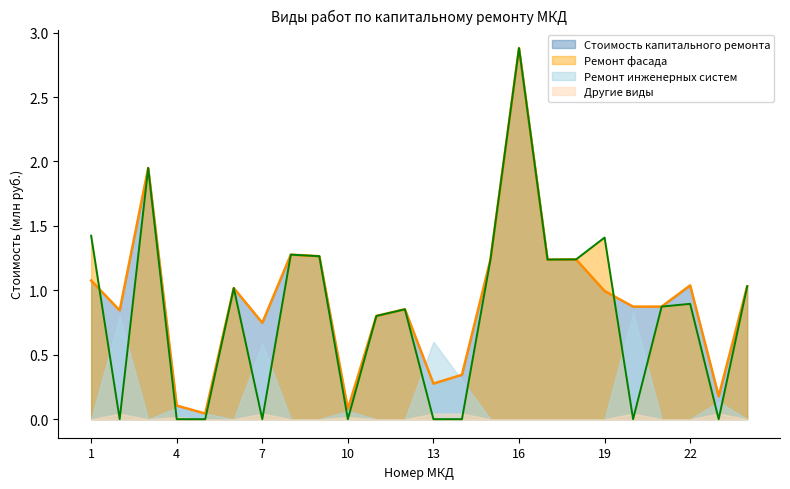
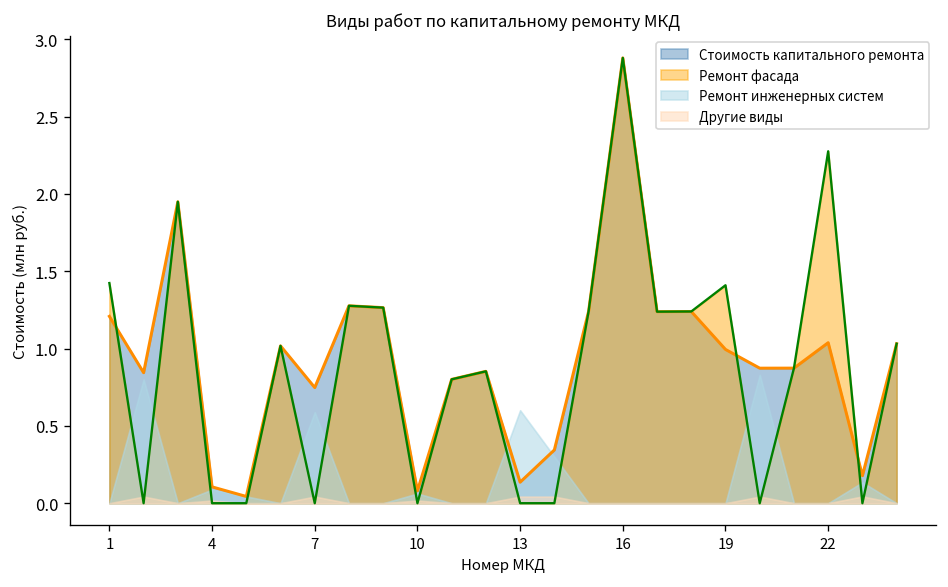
Стоимость капитального ремонта, 1: 1.08 -> 1.21
Стоимость капитального ремонта, 13: 0.28 -> 0.14
Ремонт фасада, 22: 0.90 -> 2.28
